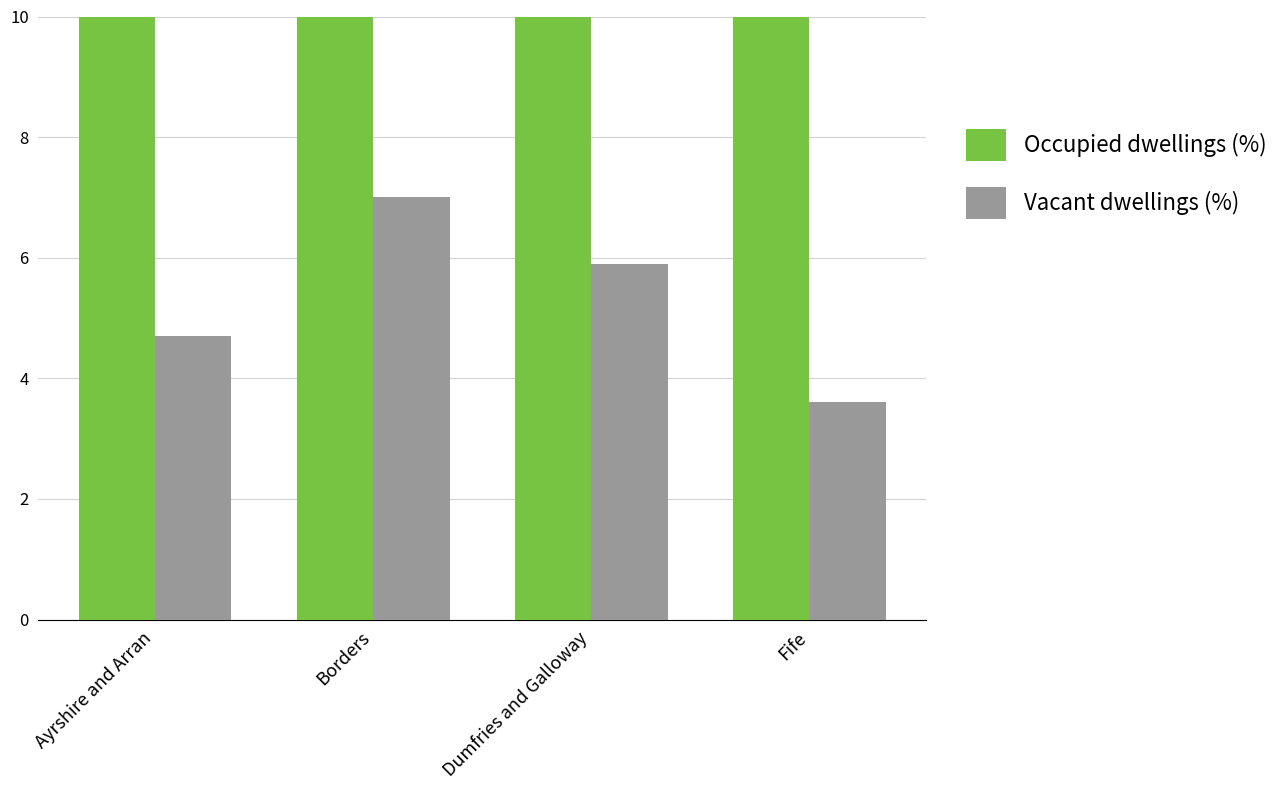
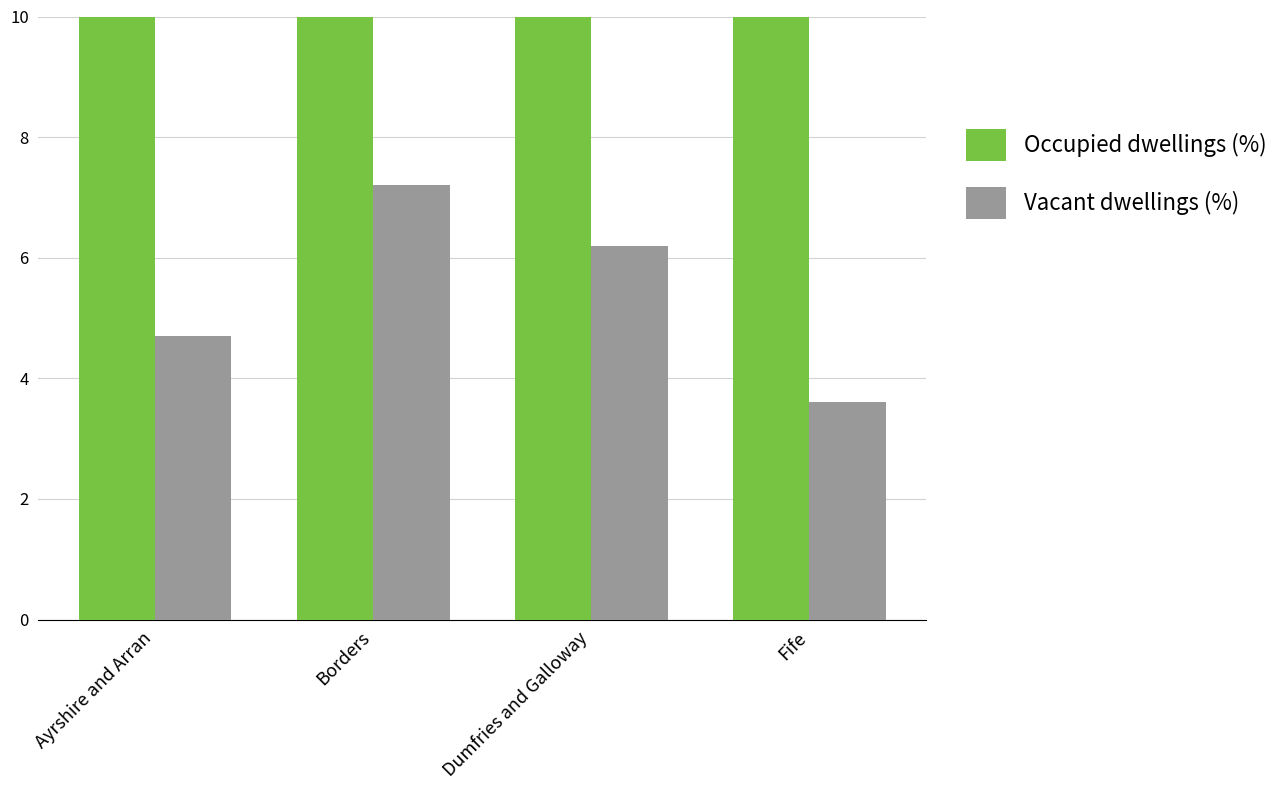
Vacant dwellings (%), Borders: 7.0 -> 7.2
Vacant dwellings (%), Dumfries and Galloway: 5.9 -> 6.2
